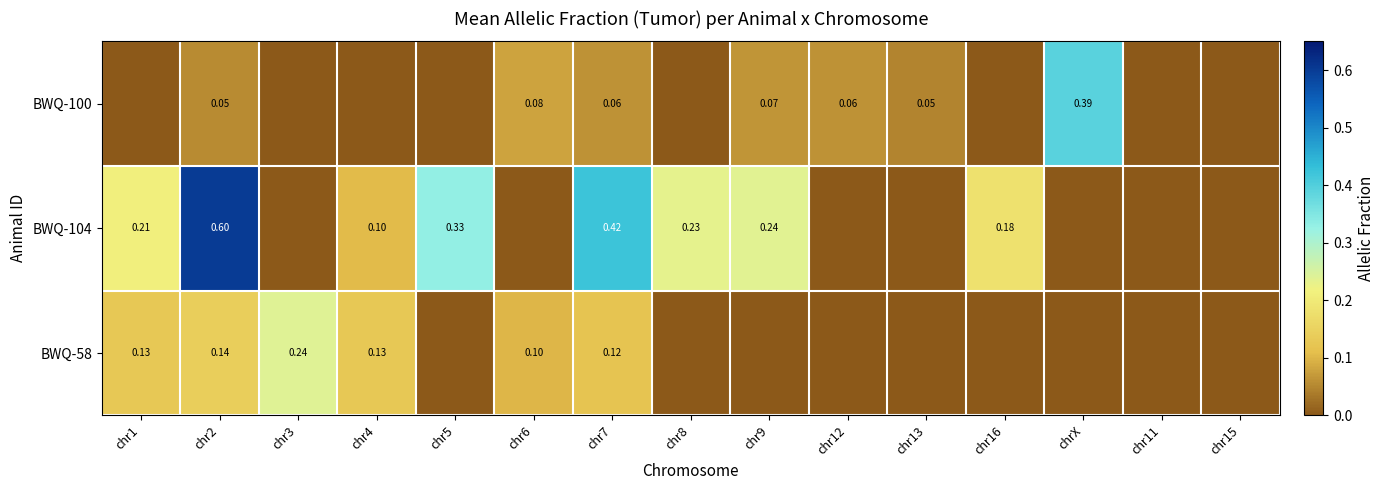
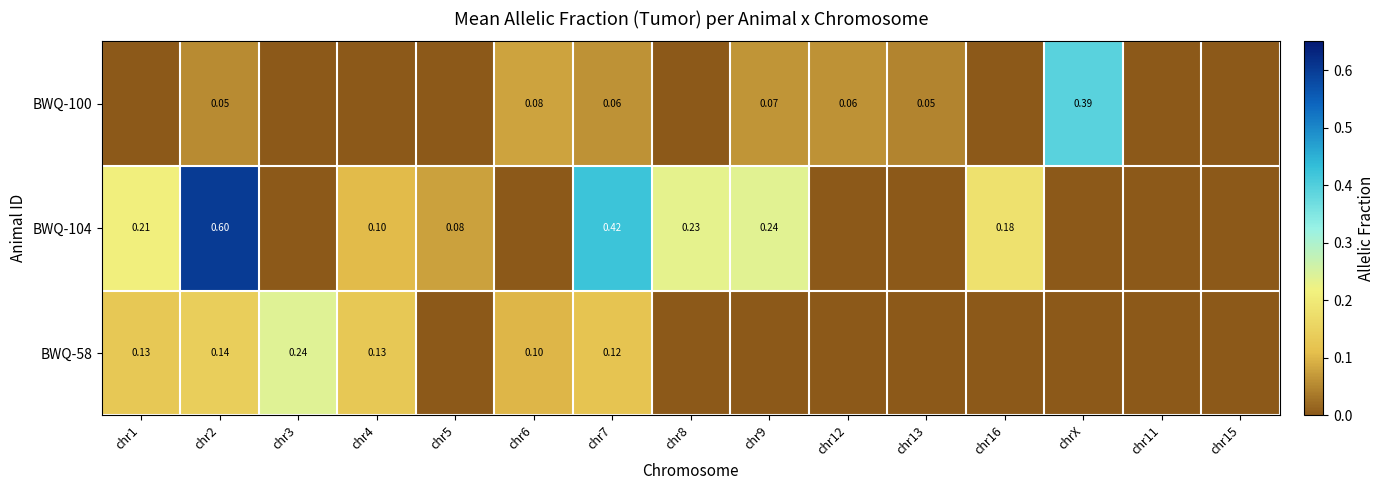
BWQ-104, chr5: 0.33 -> 0.08
